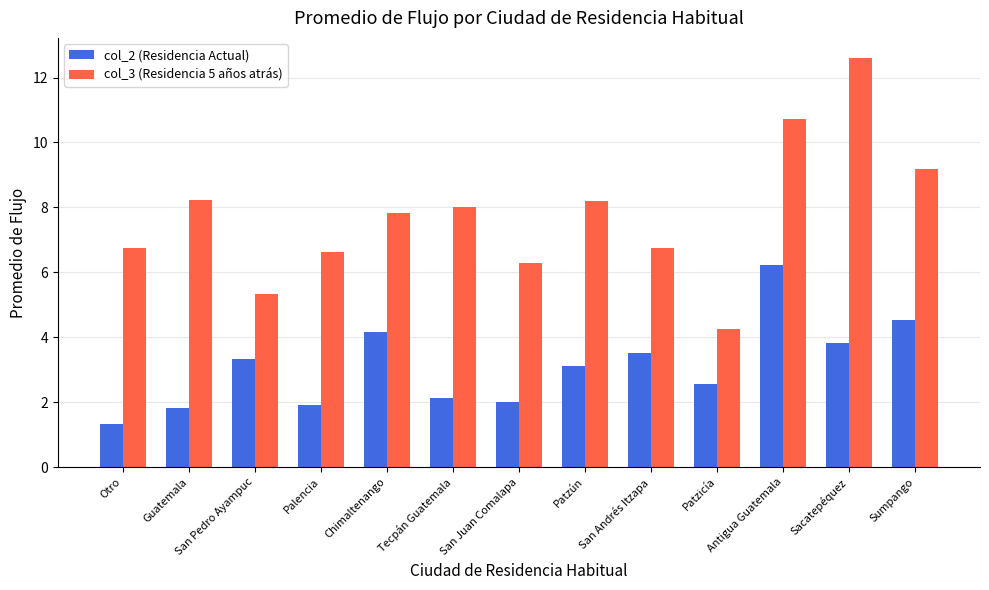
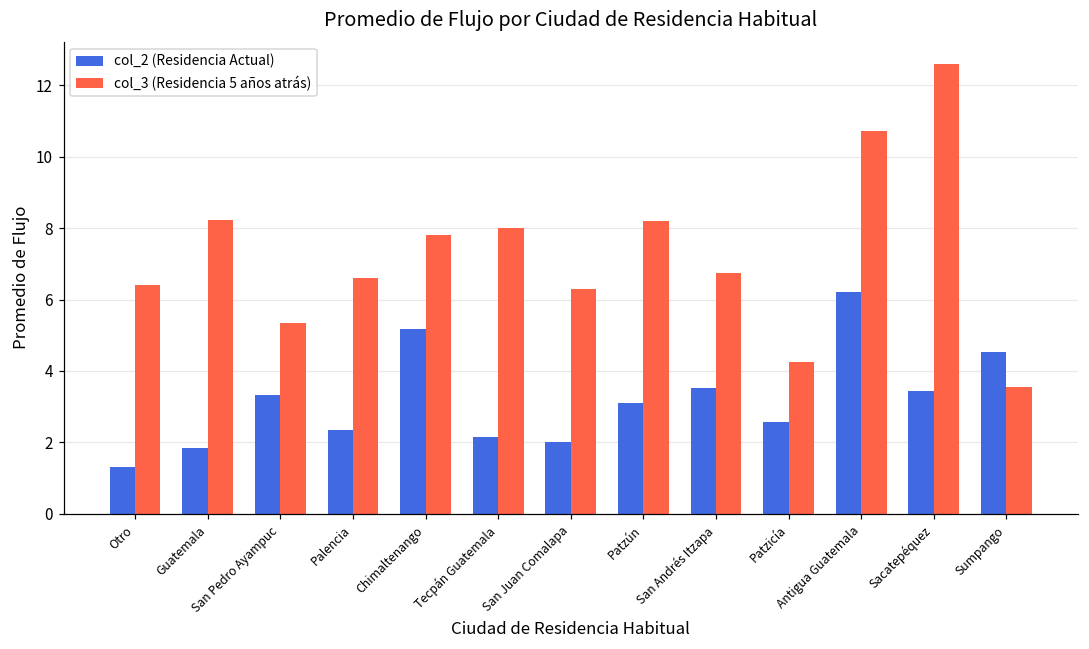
col_3 (Residencia 5 años atrás), Otro: 6.7 -> 6.4
col_2 (Residencia Actual), Palencia: 1.9 -> 2.3
col_2 (Residencia Actual), Chimaltenango: 4.2 -> 5.2
col_2 (Residencia Actual), Sacatepéquez: 3.8 -> 3.4
col_3 (Residencia 5 años atrás), Sumpango: 9.2 -> 3.6
